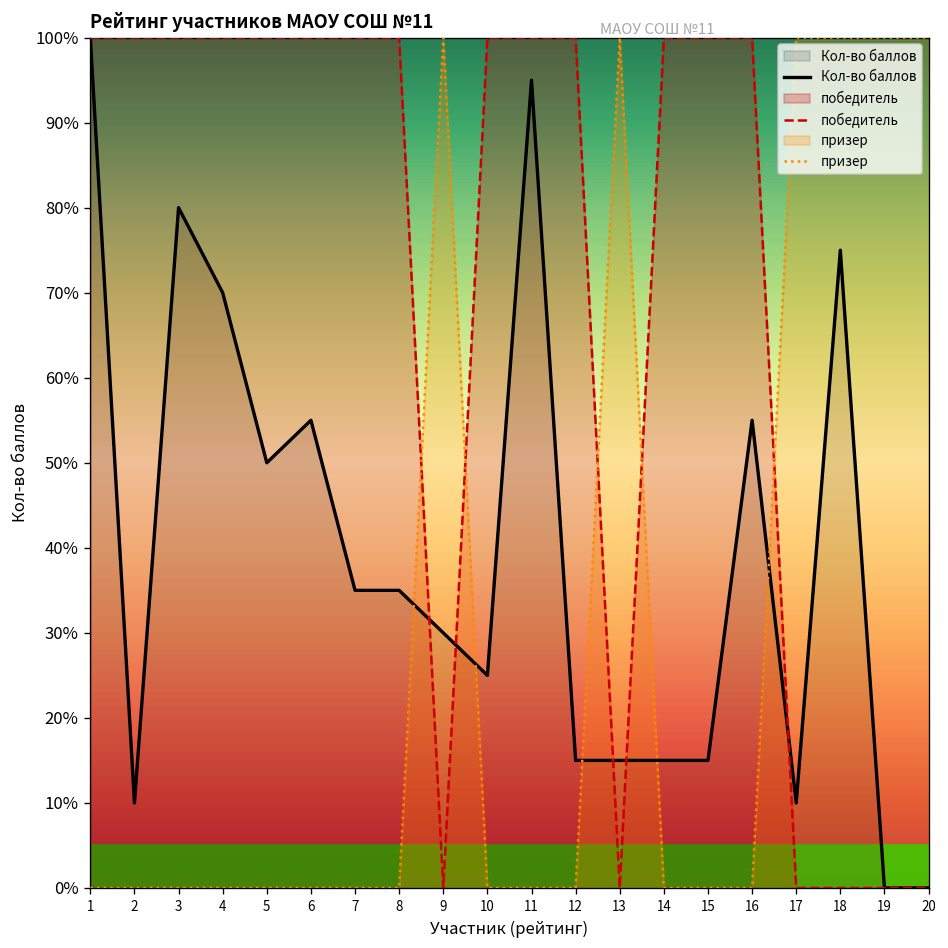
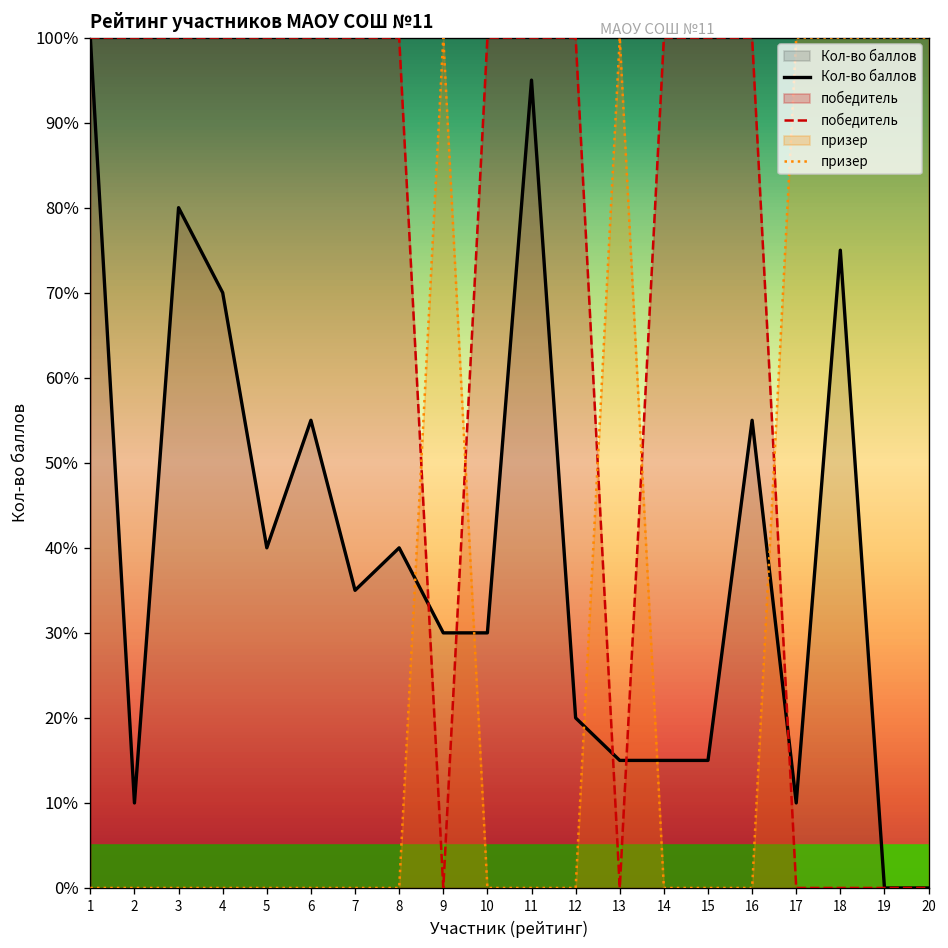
Кол-во баллов, 5: 50% -> 40%
Кол-во баллов, 8: 35% -> 40%
Кол-во баллов, 10: 25% -> 30%
Кол-во баллов, 12: 15% -> 20%
